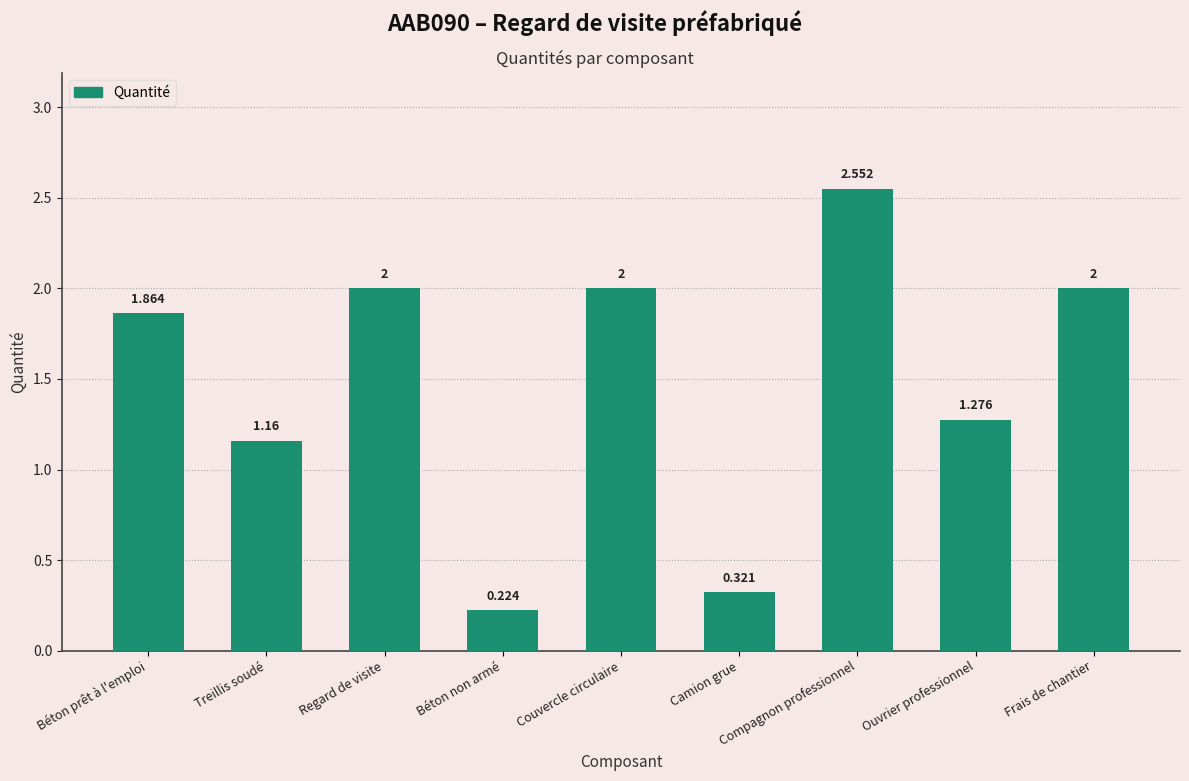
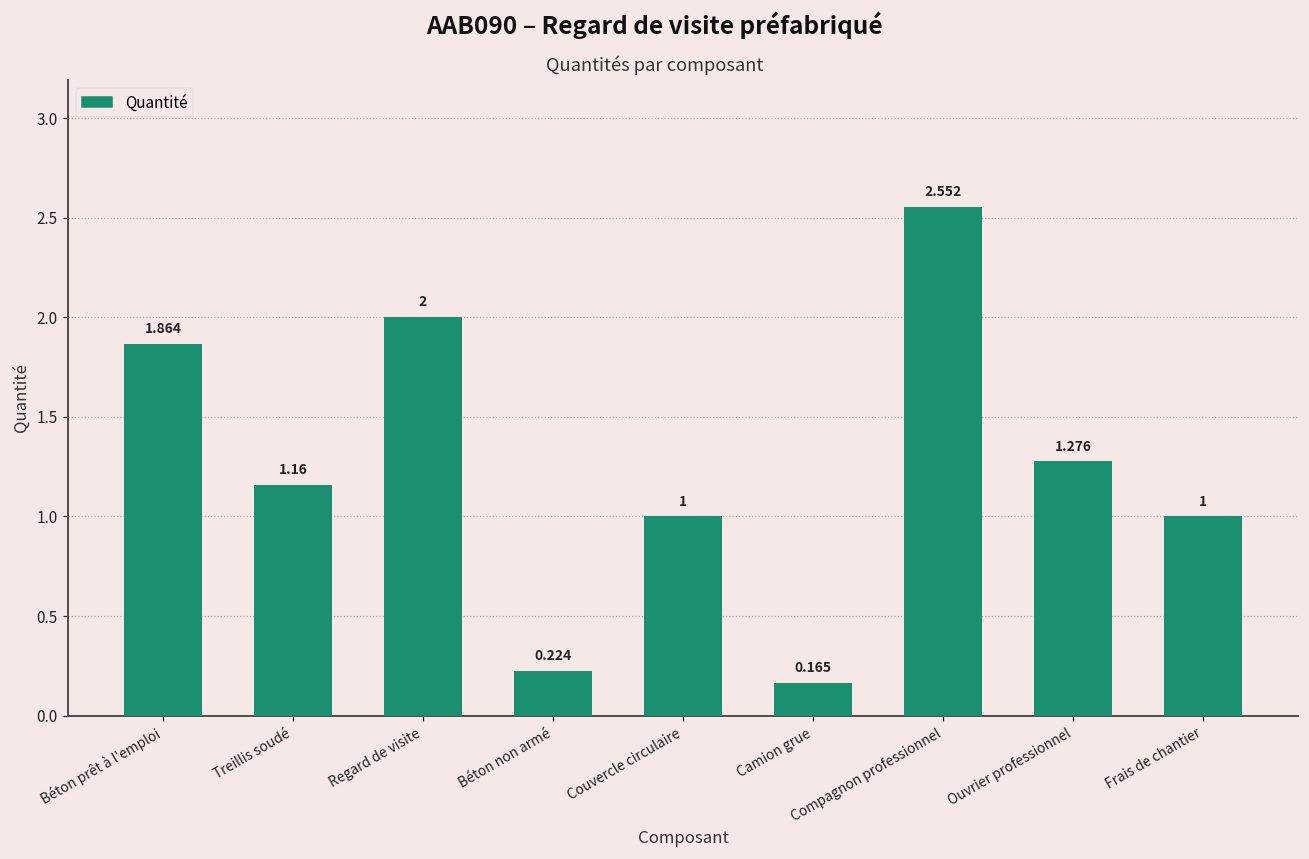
Couvercle circulaire: 2 -> 1
Camion grue: 0.321 -> 0.165
Frais de chantier: 2 -> 1
